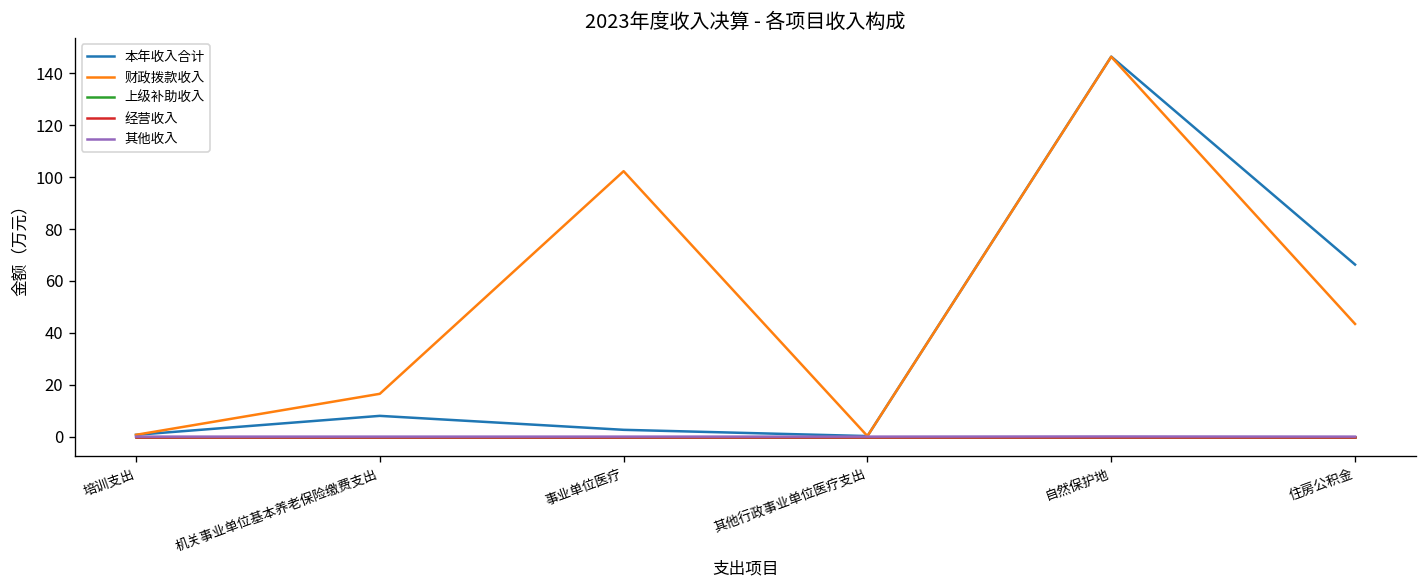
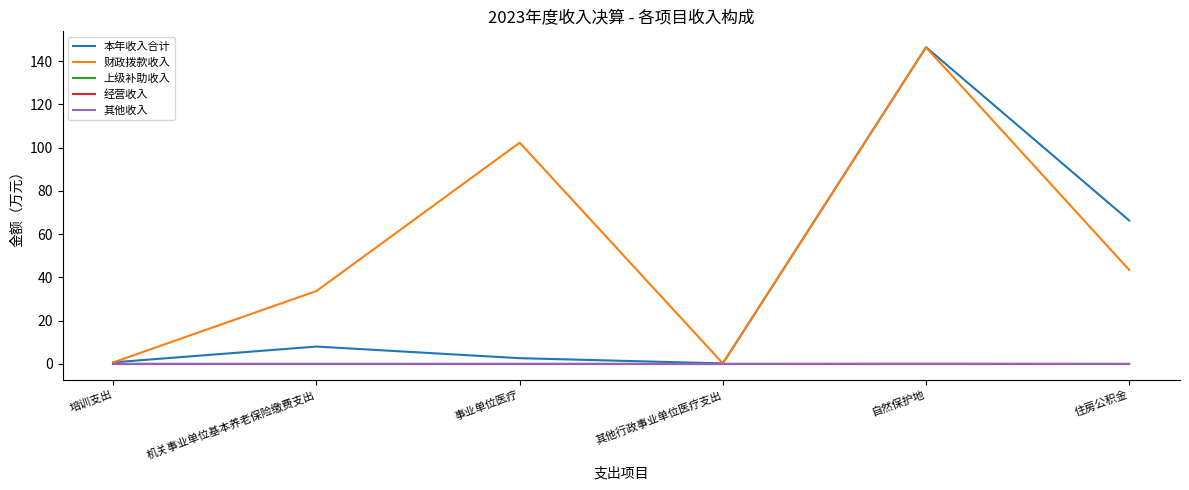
财政拨款收入, 机关事业单位基本养老保险缴费支出: 17 -> 34
